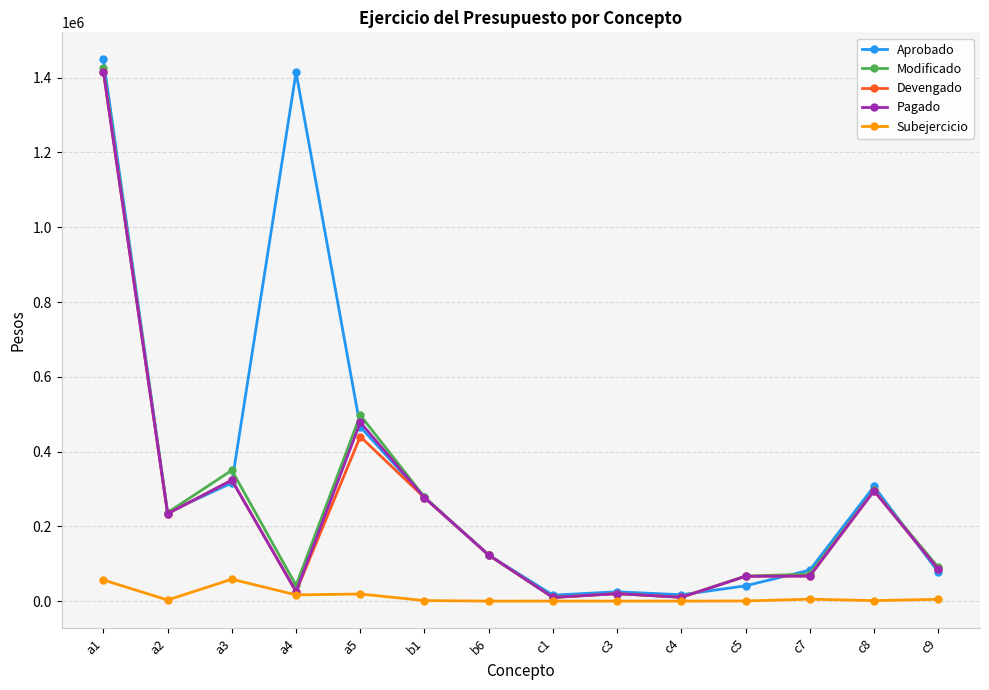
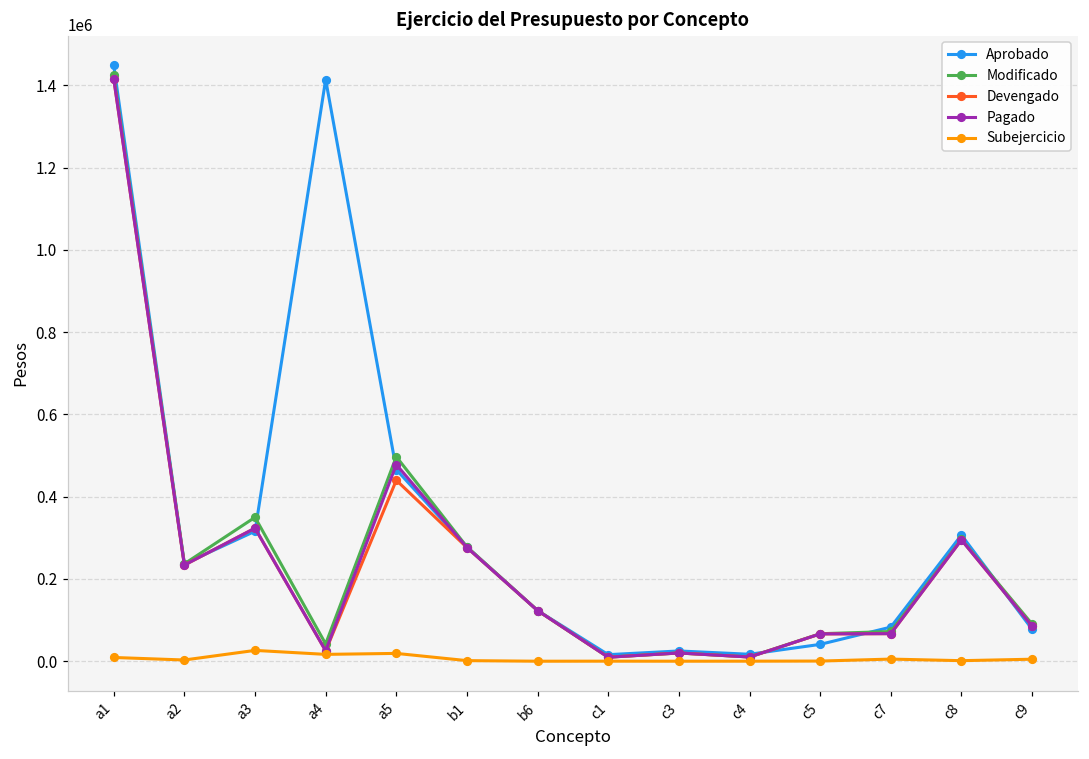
Subejercicio, a1: 60000 -> 10000
Subejercicio, a3: 60000 -> 30000
